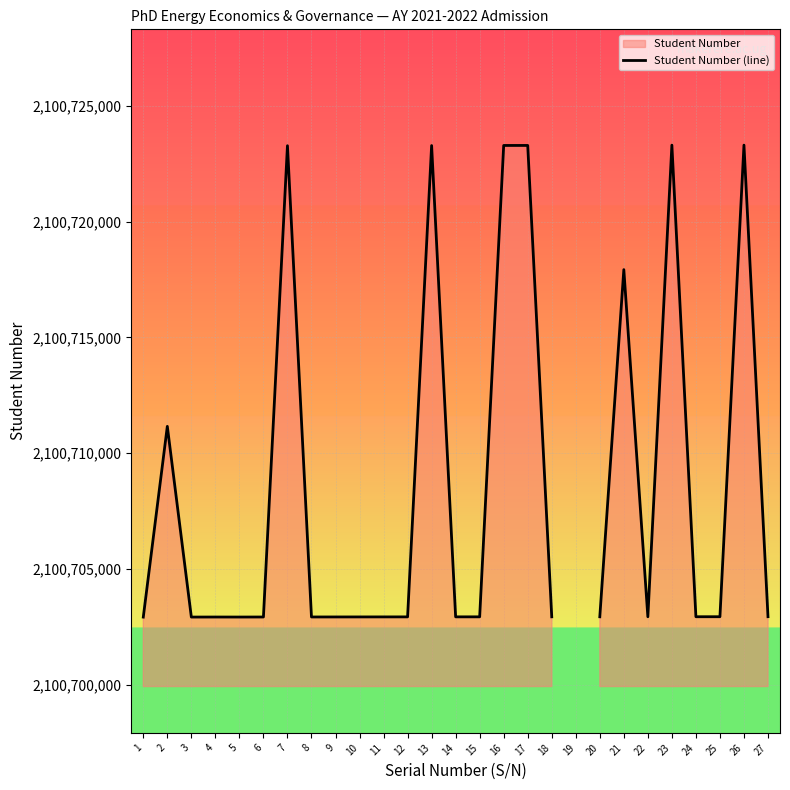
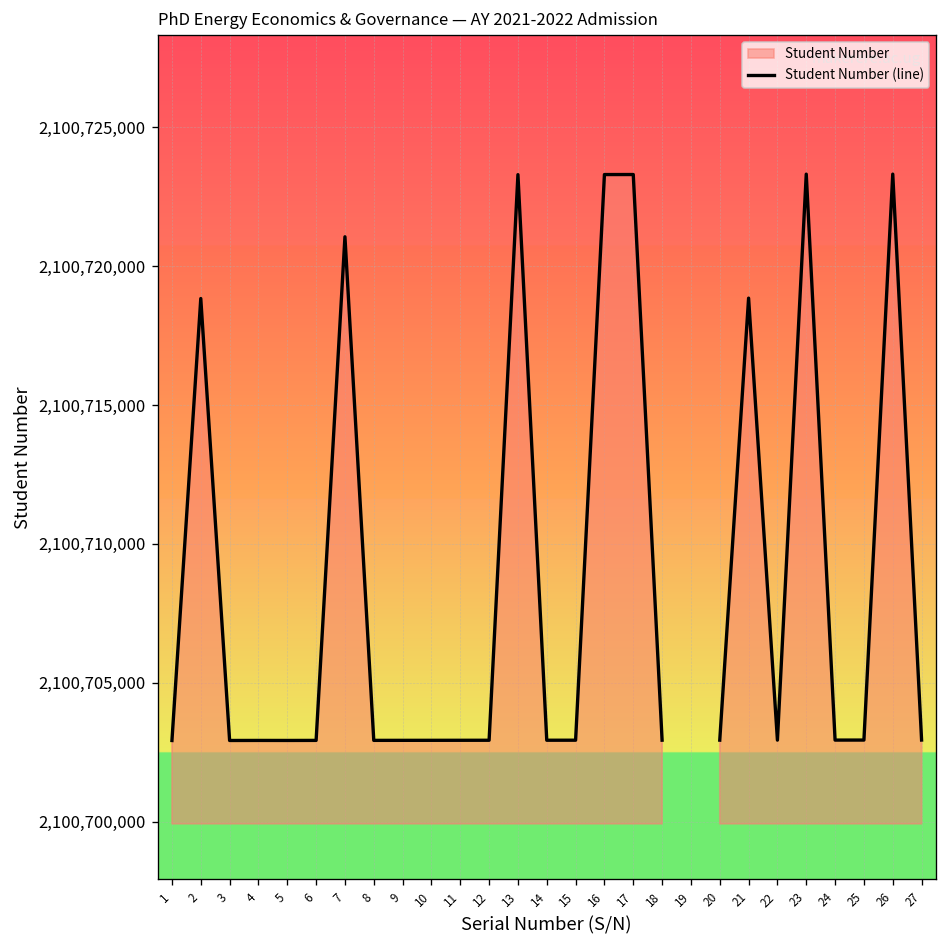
2: 2,100,711,200 -> 2,100,718,800
7: 2,100,723,300 -> 2,100,721,100
21: 2,100,717,900 -> 2,100,718,800
